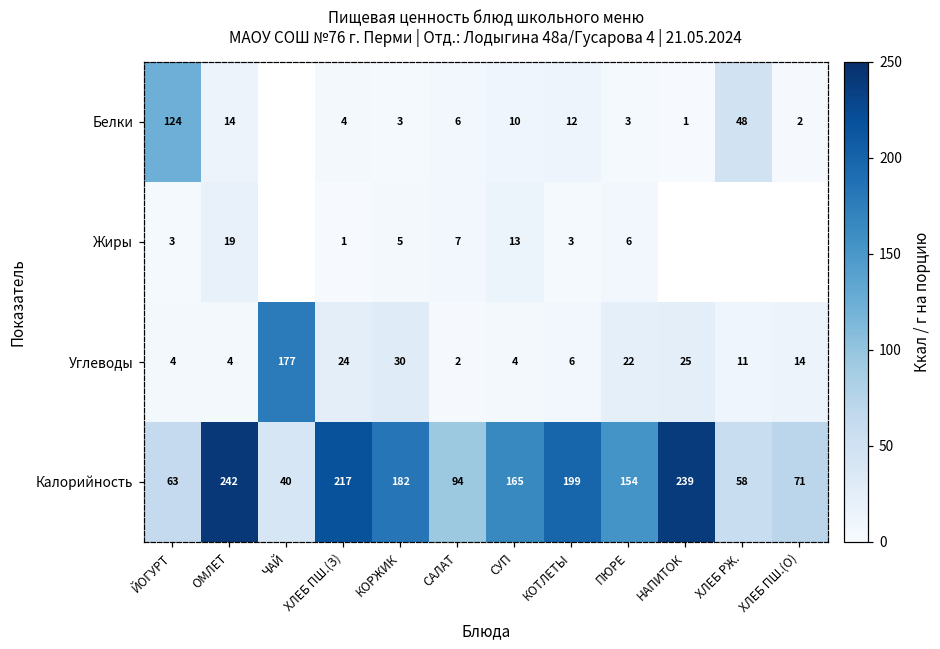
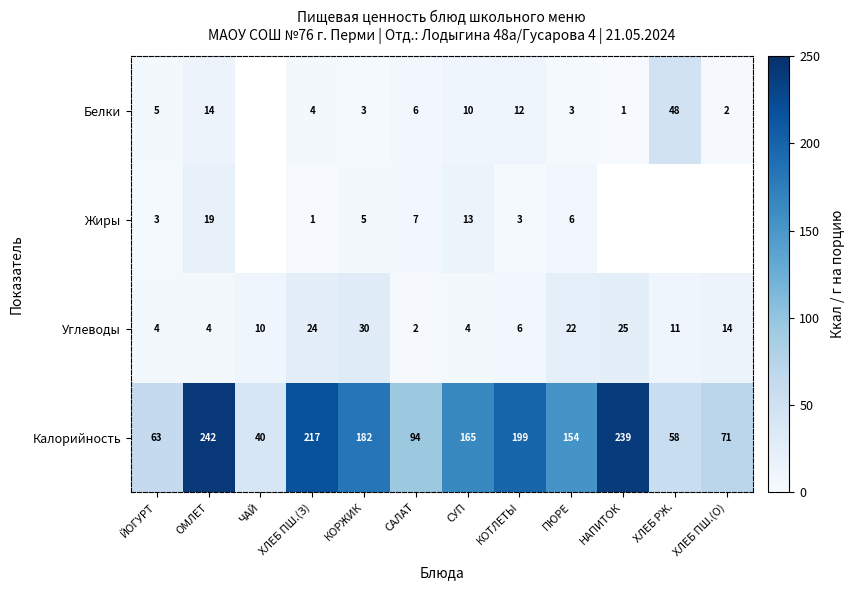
Белки, ЙОГУРТ: 124 -> 5
Углеводы, ЧАЙ: 177 -> 10
